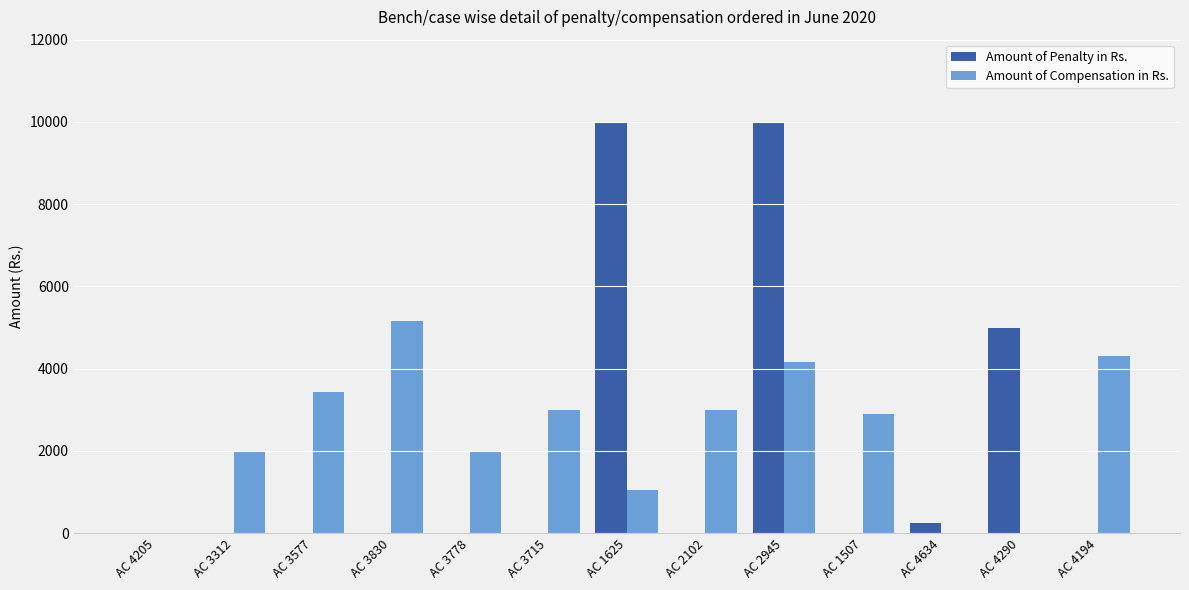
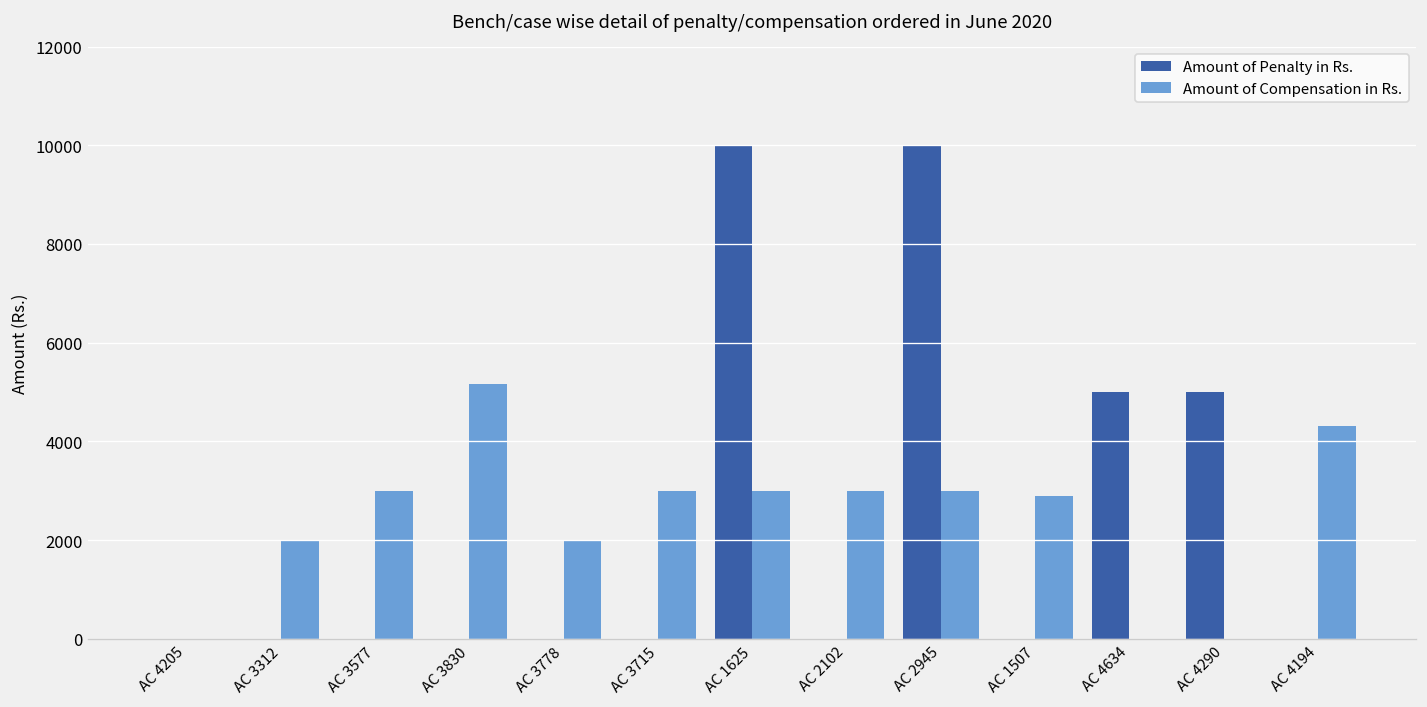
Amount of Compensation in Rs., AC 3577: 3400 -> 3000
Amount of Compensation in Rs., AC 1625: 1100 -> 3000
Amount of Compensation in Rs., AC 2945: 4200 -> 3000
Amount of Penalty in Rs., AC 4634: 200 -> 5000
